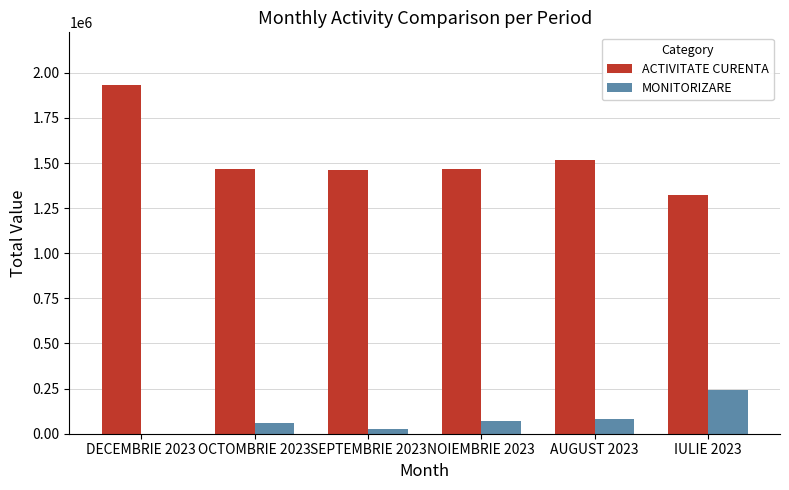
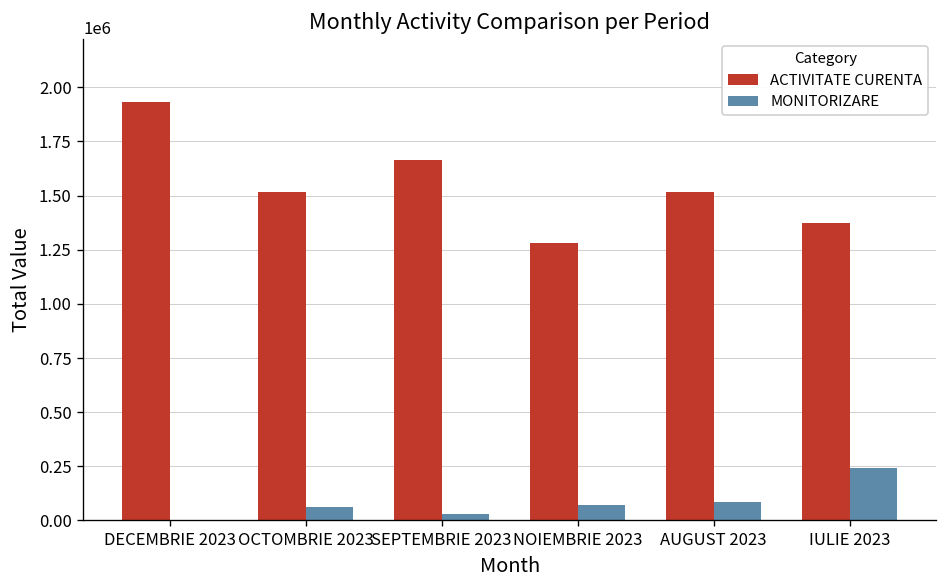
ACTIVITATE CURENTA, OCTOMBRIE 2023: 1460000 -> 1520000
ACTIVITATE CURENTA, SEPTEMBRIE 2023: 1460000 -> 1660000
ACTIVITATE CURENTA, NOIEMBRIE 2023: 1470000 -> 1280000
ACTIVITATE CURENTA, IULIE 2023: 1320000 -> 1380000
